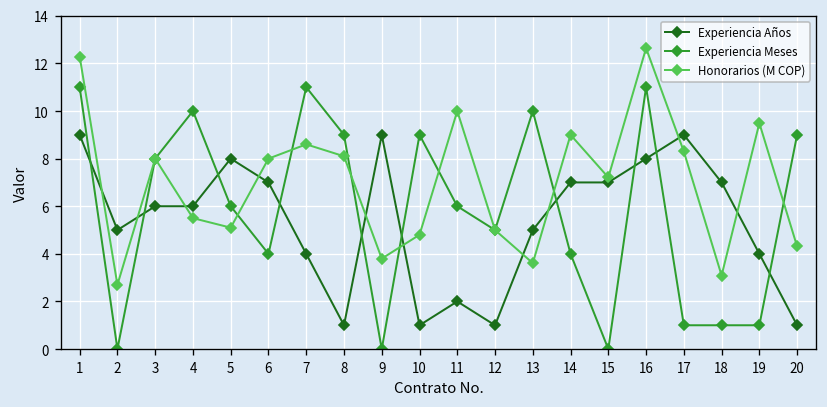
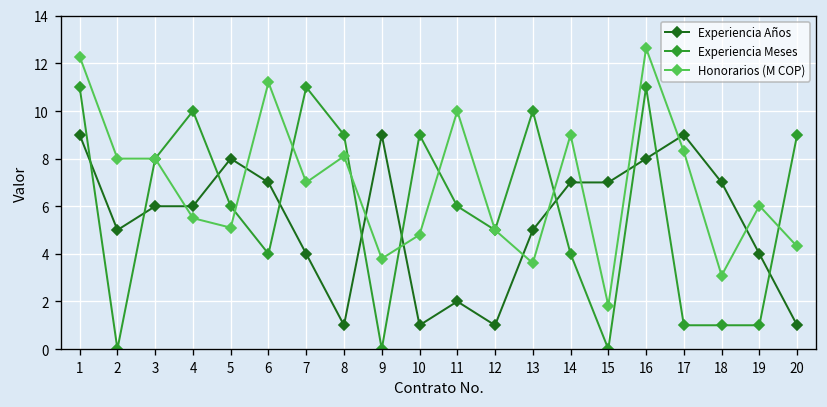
Honorarios (M COP), 2: 2.7 -> 8.0
Honorarios (M COP), 6: 8.0 -> 11.2
Honorarios (M COP), 7: 8.6 -> 7.0
Honorarios (M COP), 15: 7.2 -> 1.8
Honorarios (M COP), 19: 9.5 -> 6.0
